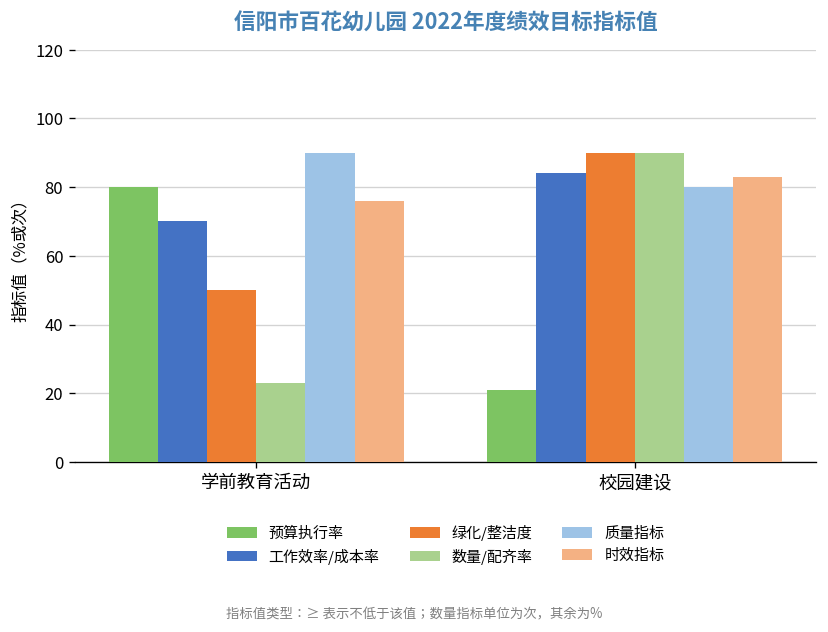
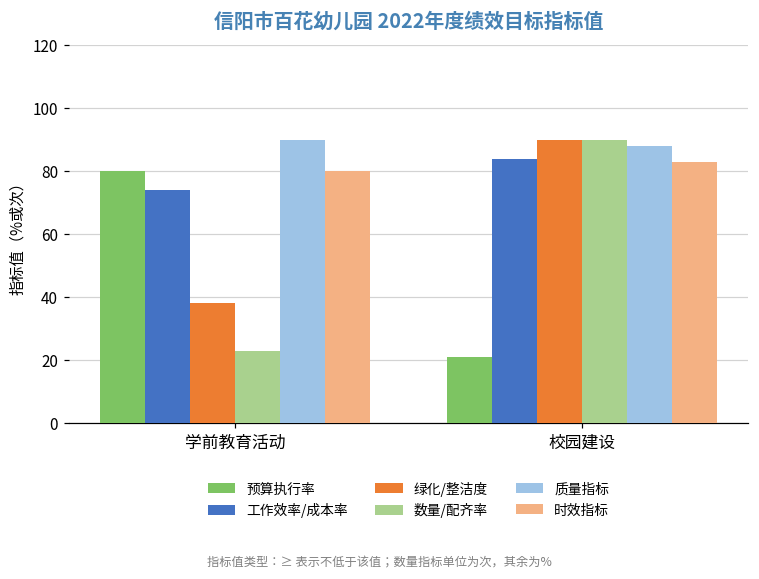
工作效率/成本率, 学前教育活动: 70 -> 74
绿化/整洁度, 学前教育活动: 50 -> 38
时效指标, 学前教育活动: 76 -> 80
质量指标, 校园建设: 80 -> 88
